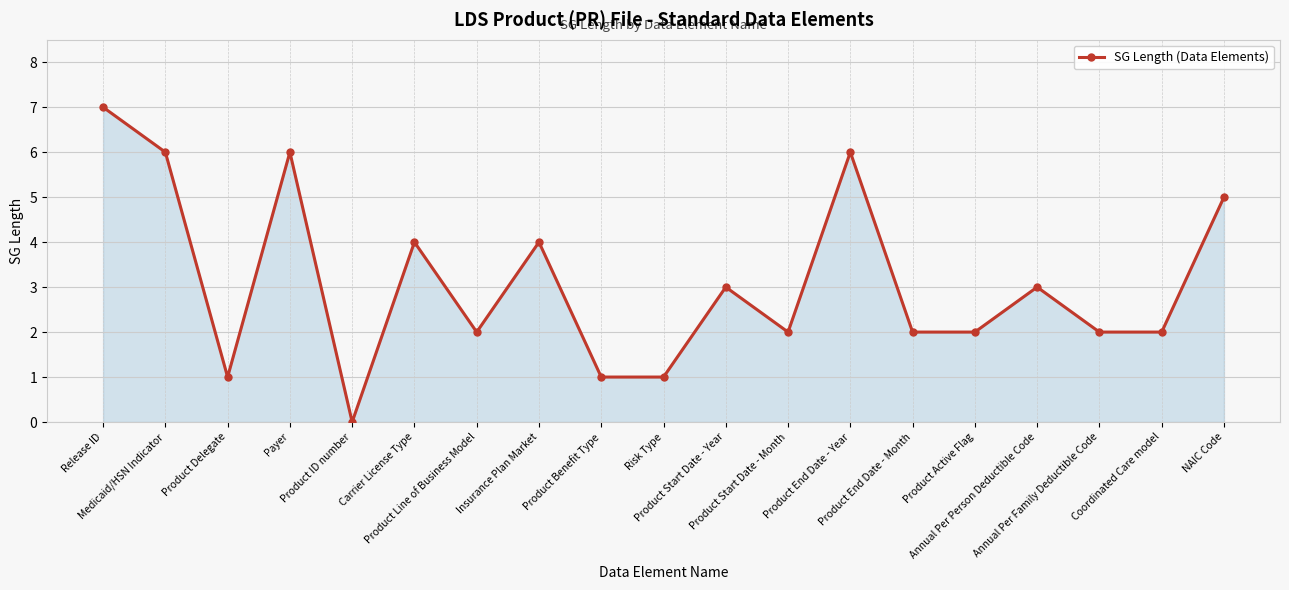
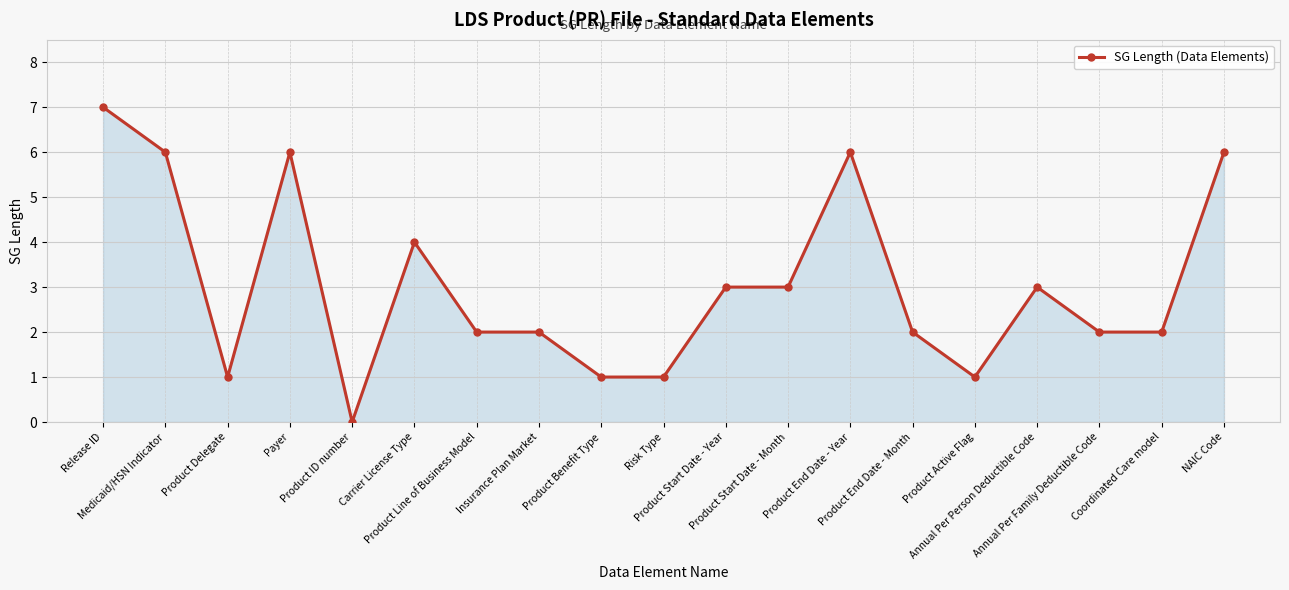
Insurance Plan Market: 4 -> 2
Product Start Date - Month: 2 -> 3
Product Active Flag: 2 -> 1
NAIC Code: 5 -> 6
